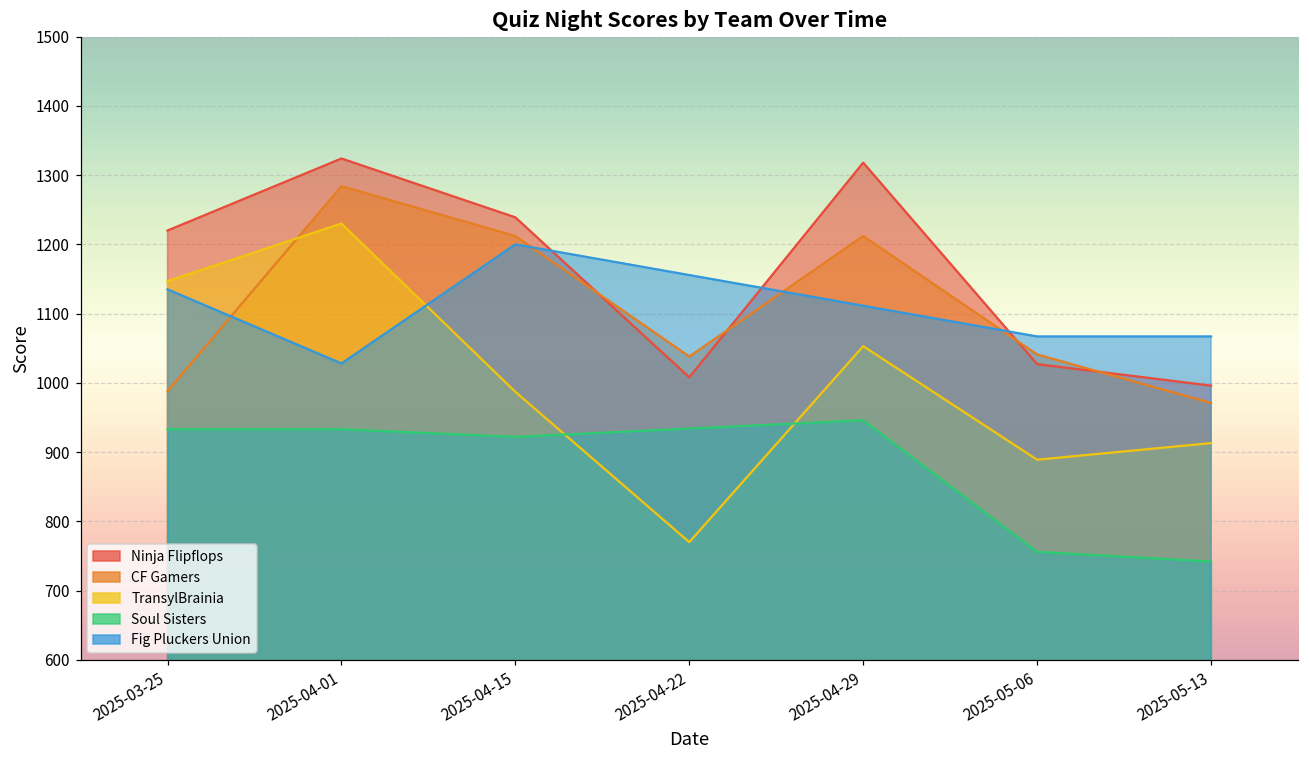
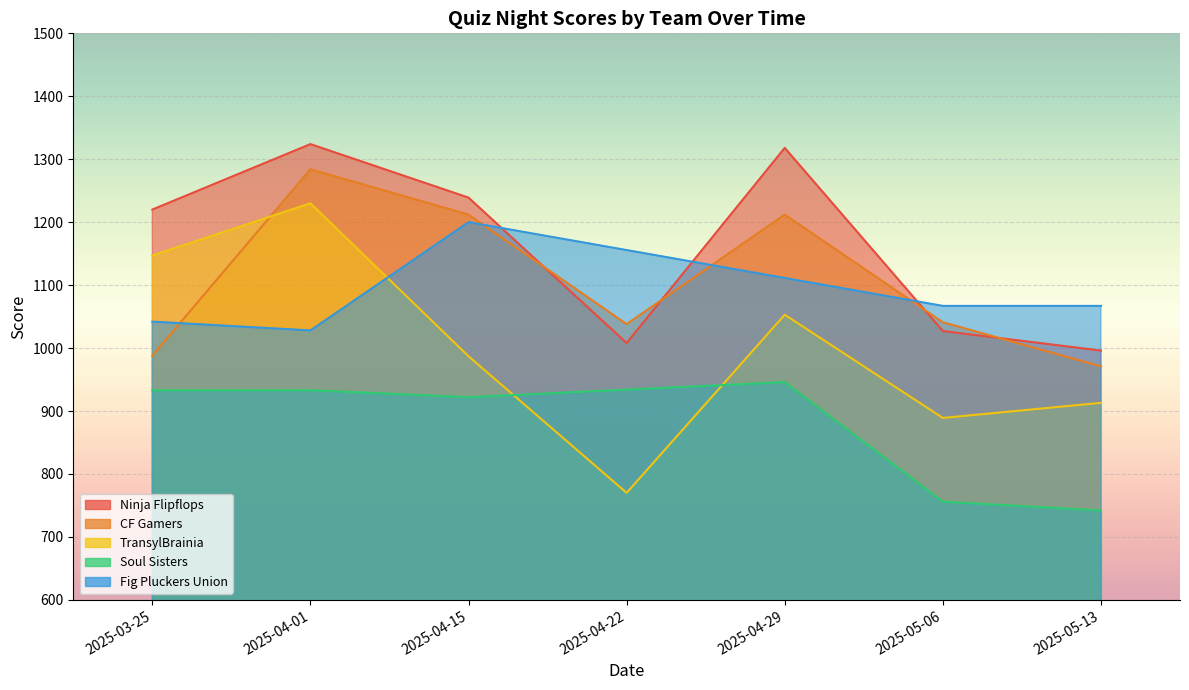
Fig Pluckers Union, 2025-03-25: 1140 -> 1040
